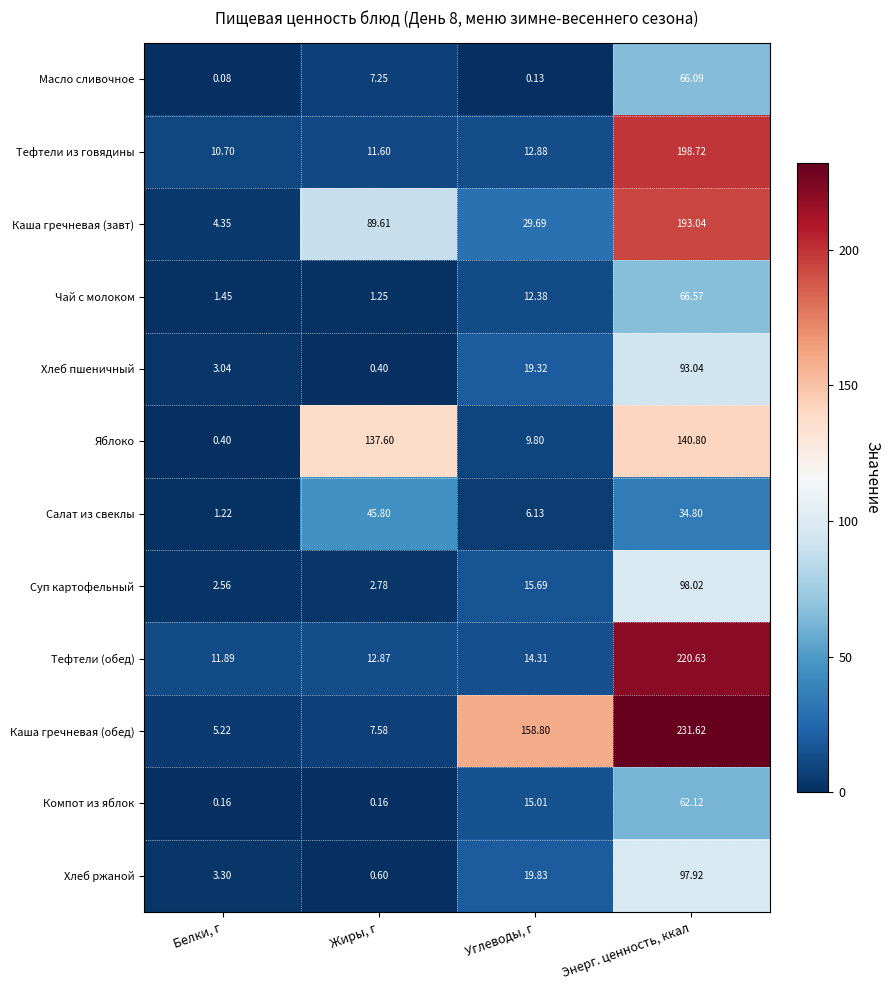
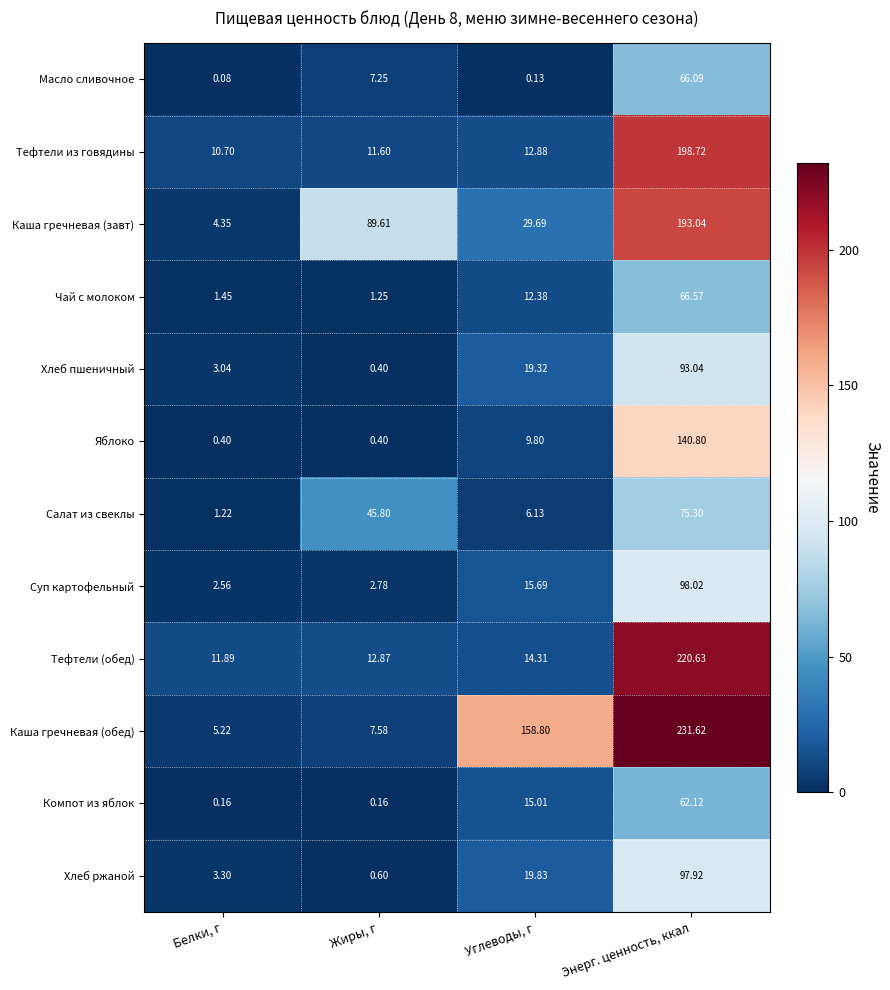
Яблоко, Жиры, г: 137.60 -> 0.40
Салат из свеклы, Энерг. ценность, ккал: 34.80 -> 75.30
